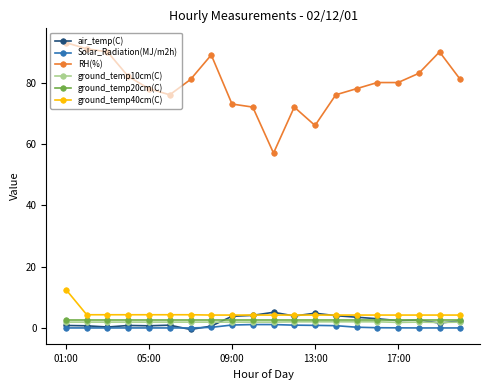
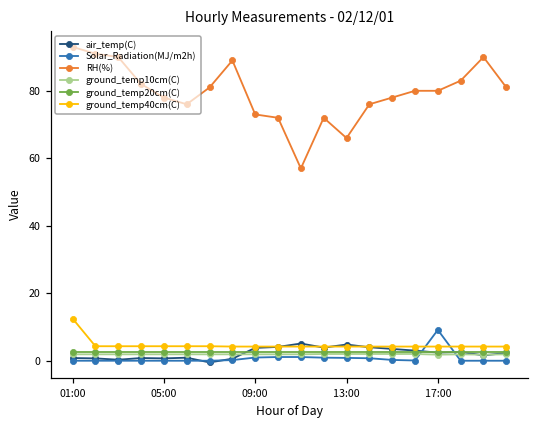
Solar_Radiation(MJ/m2h), 17:00: 0 -> 9
